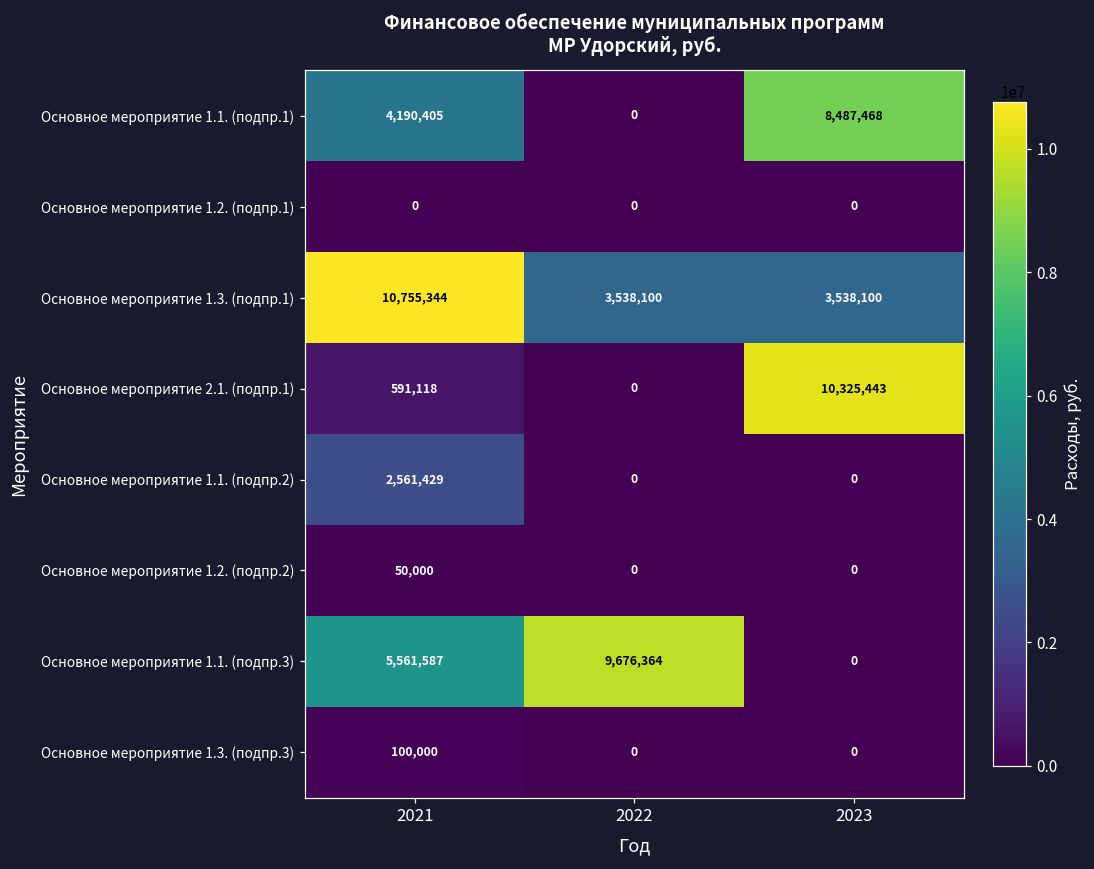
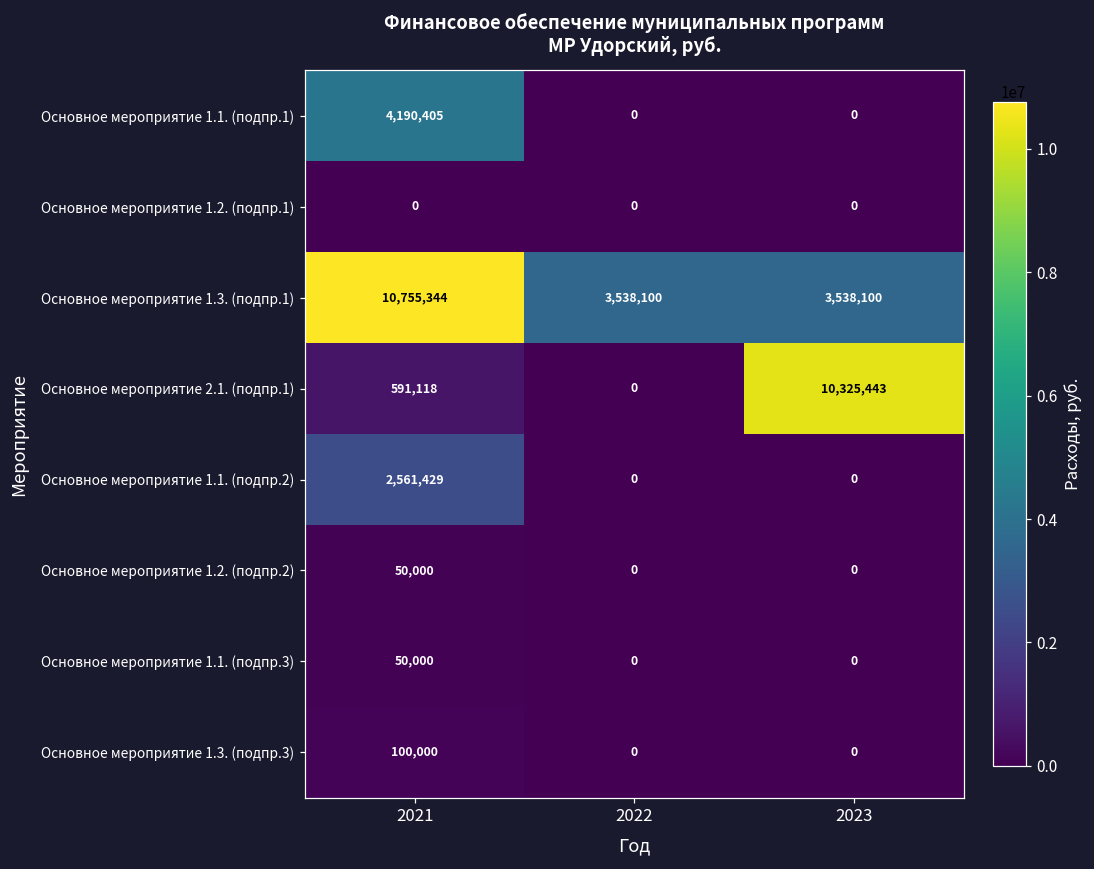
Основное мероприятие 1.1. (подпр.1), 2023: 8,487,468 -> 0
Основное мероприятие 1.1. (подпр.3), 2021: 5,561,587 -> 50,000
Основное мероприятие 1.1. (подпр.3), 2022: 9,676,364 -> 0
